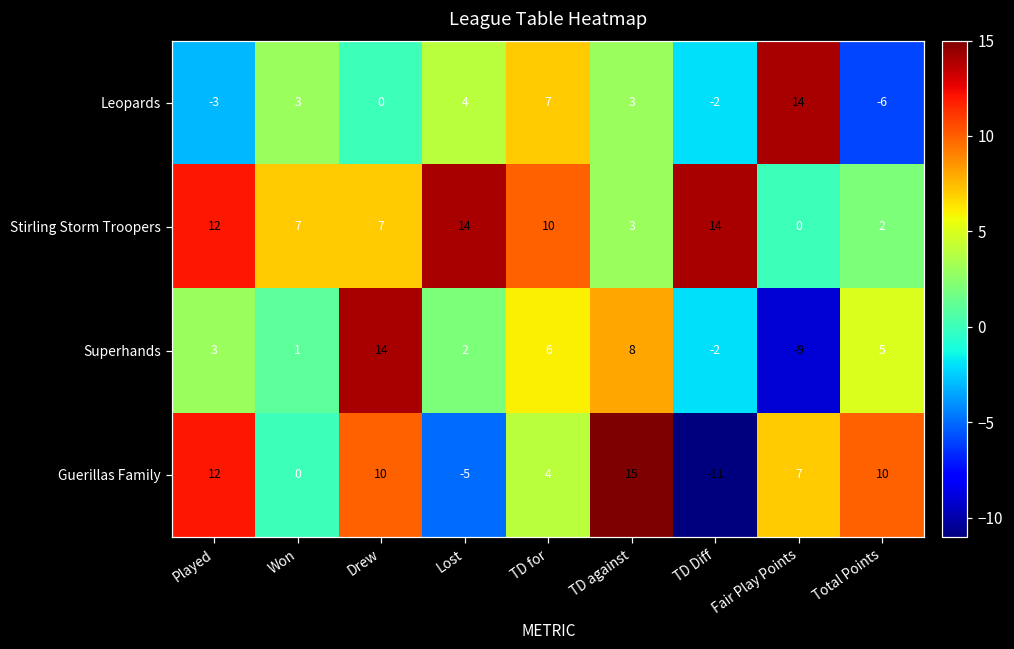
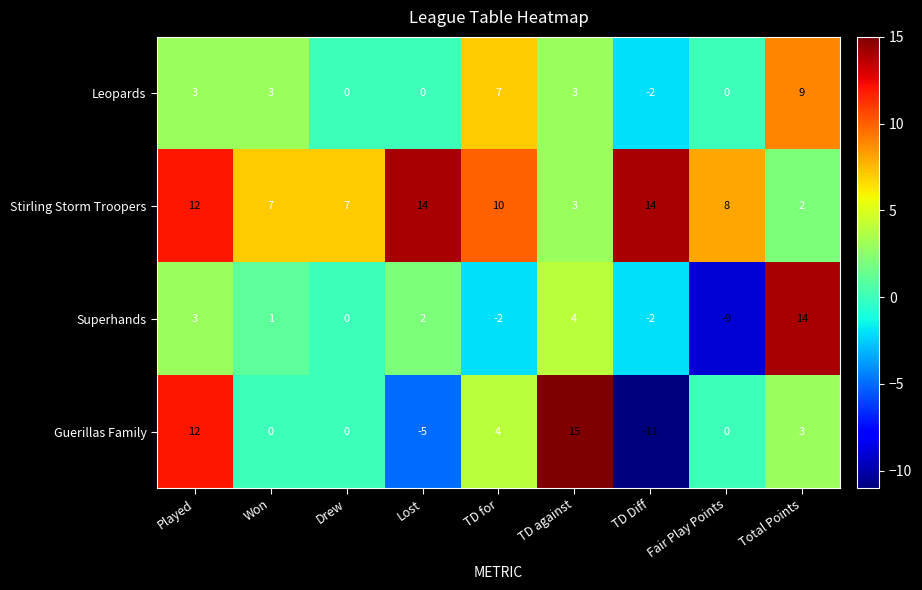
Leopards, Played: -3 -> 3
Leopards, Lost: 4 -> 0
Leopards, Fair Play Points: 14 -> 0
Leopards, Total Points: -6 -> 9
Stirling Storm Troopers, Fair Play Points: 0 -> 8
Superhands, Drew: 14 -> 0
Superhands, TD for: 6 -> -2
Superhands, TD against: 8 -> 4
Superhands, Total Points: 5 -> 14
Guerillas Family, Drew: 10 -> 0
Guerillas Family, Fair Play Points: 7 -> 0
Guerillas Family, Total Points: 10 -> 3
